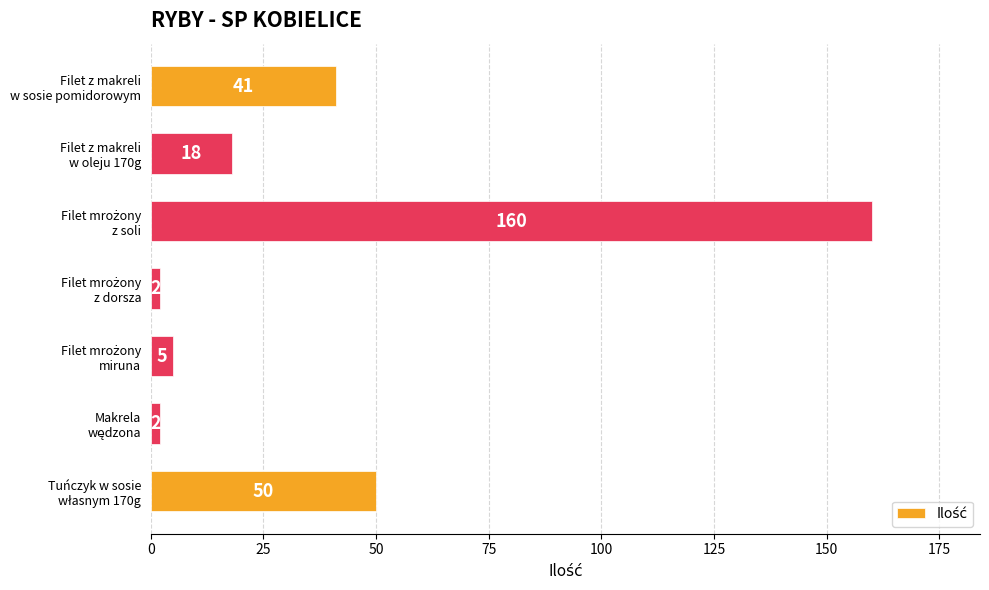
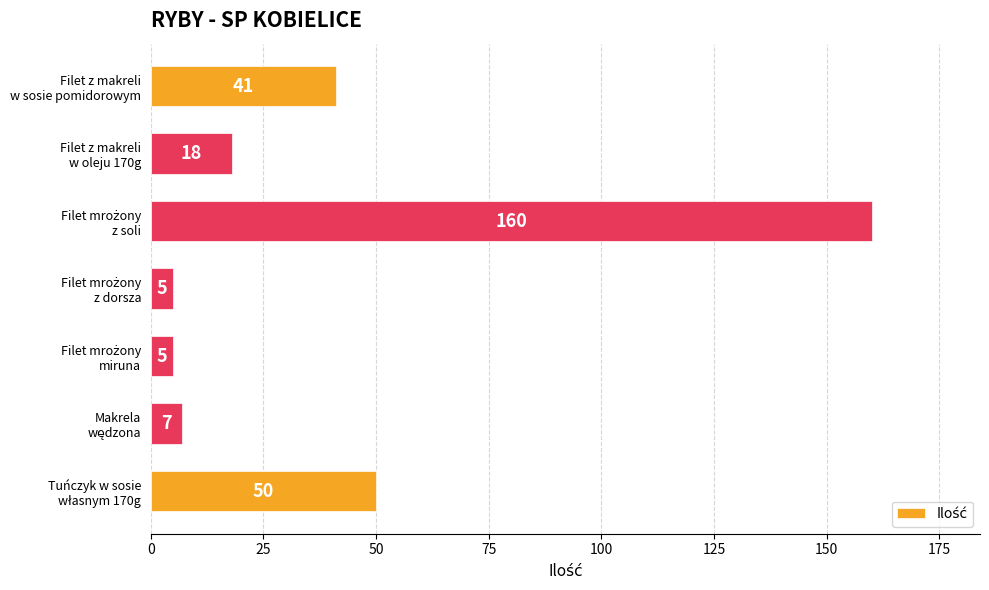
Filet mrożony z dorsza: 2 -> 5
Makrela wędzona: 2 -> 7
